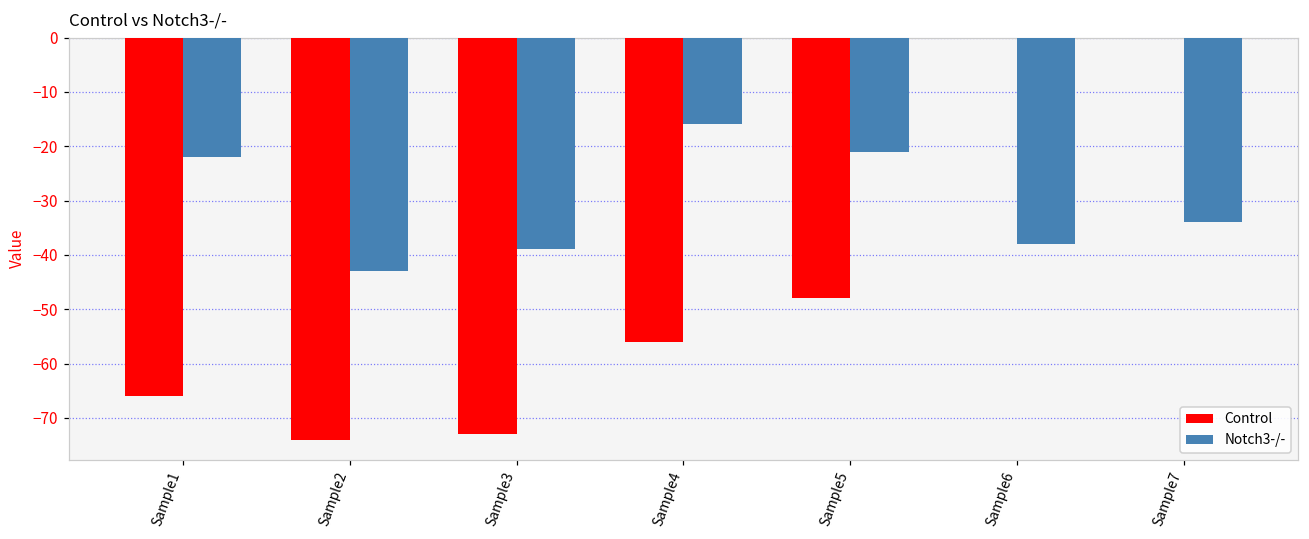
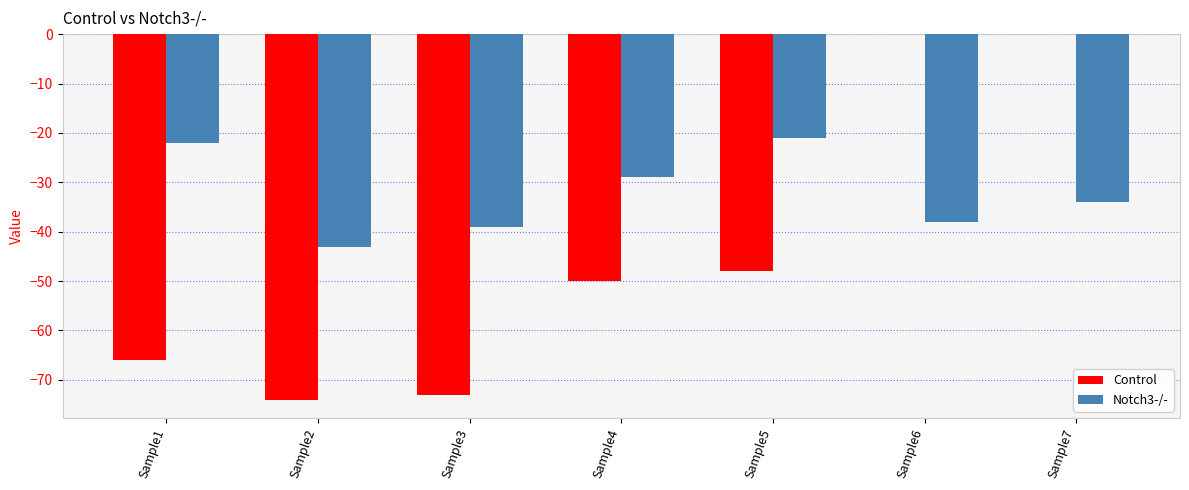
Control, Sample4: -56 -> -50
Notch3-/-, Sample4: -16 -> -29
